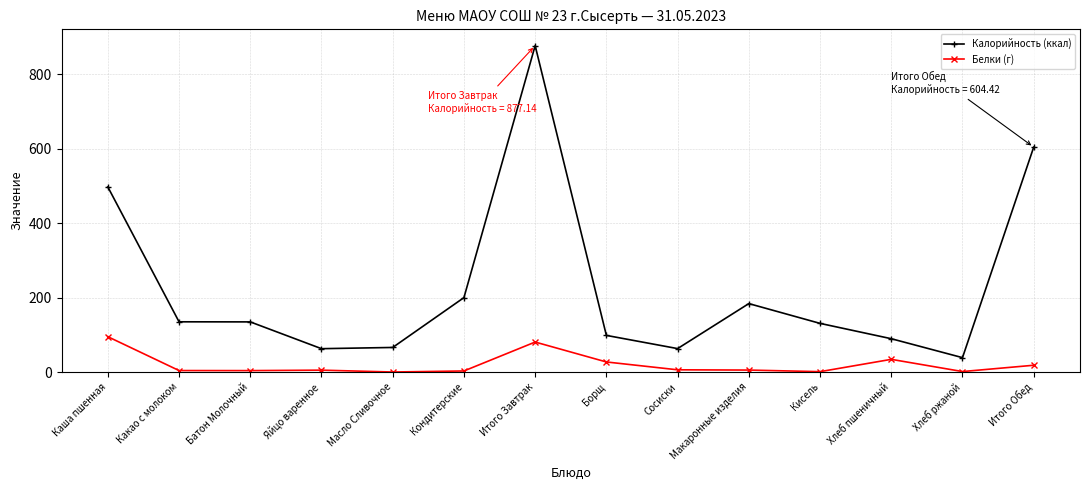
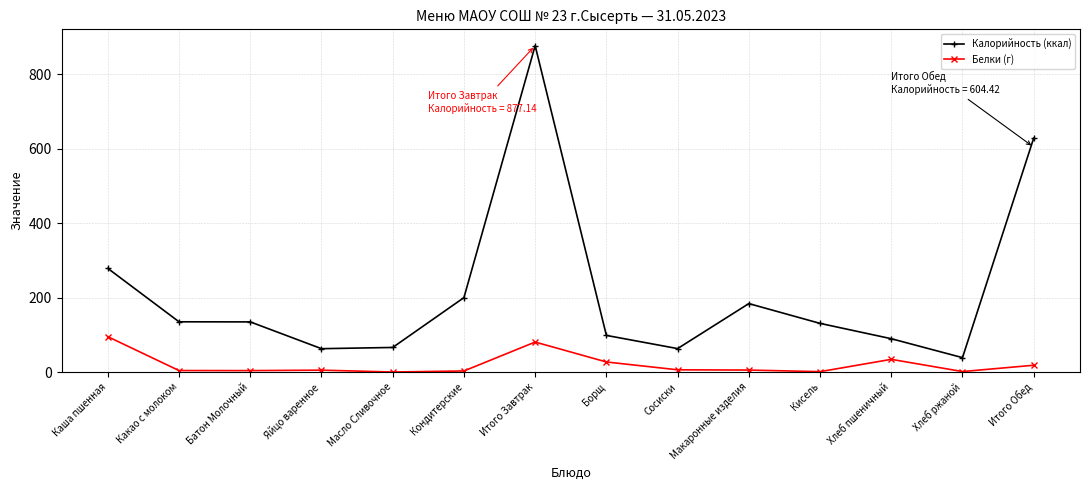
Калорийность (ккал), Каша пшенная: 500 -> 280
Калорийность (ккал), Итого Обед: 600 -> 630
